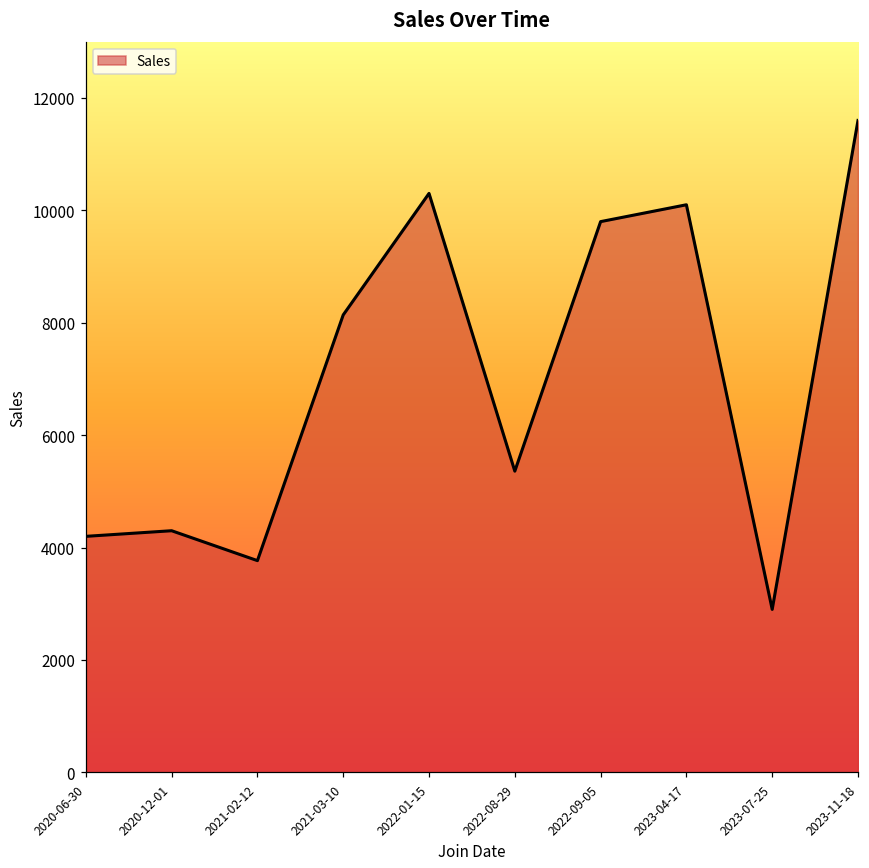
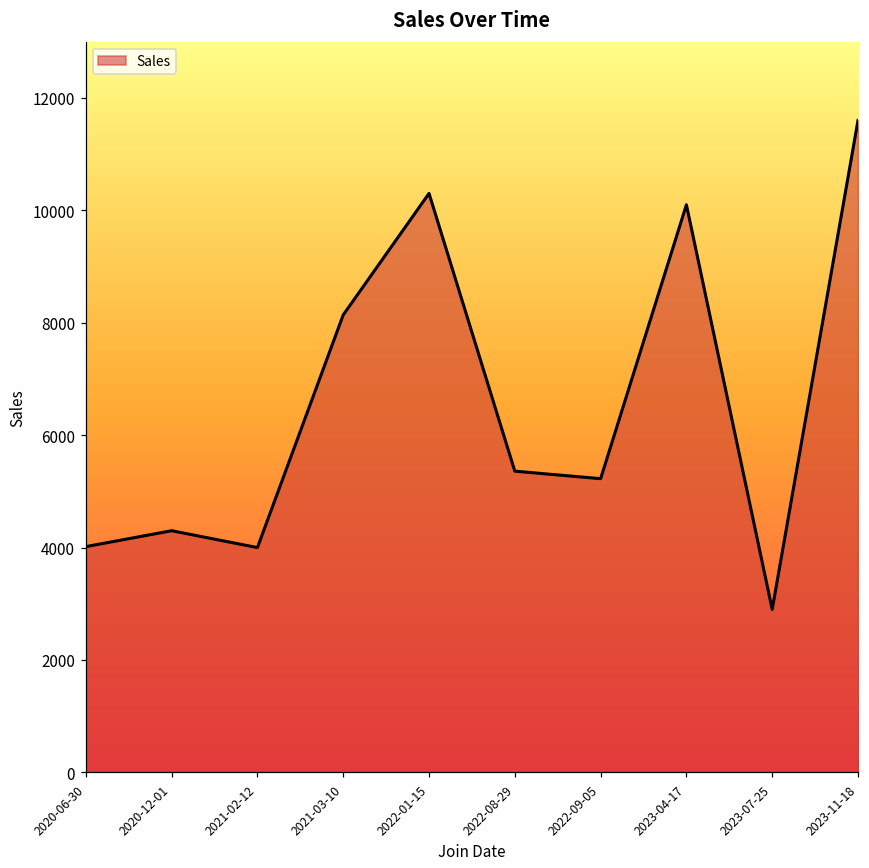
2020-06-30: 4200 -> 4000
2021-02-12: 3800 -> 4000
2022-09-05: 9800 -> 5200
